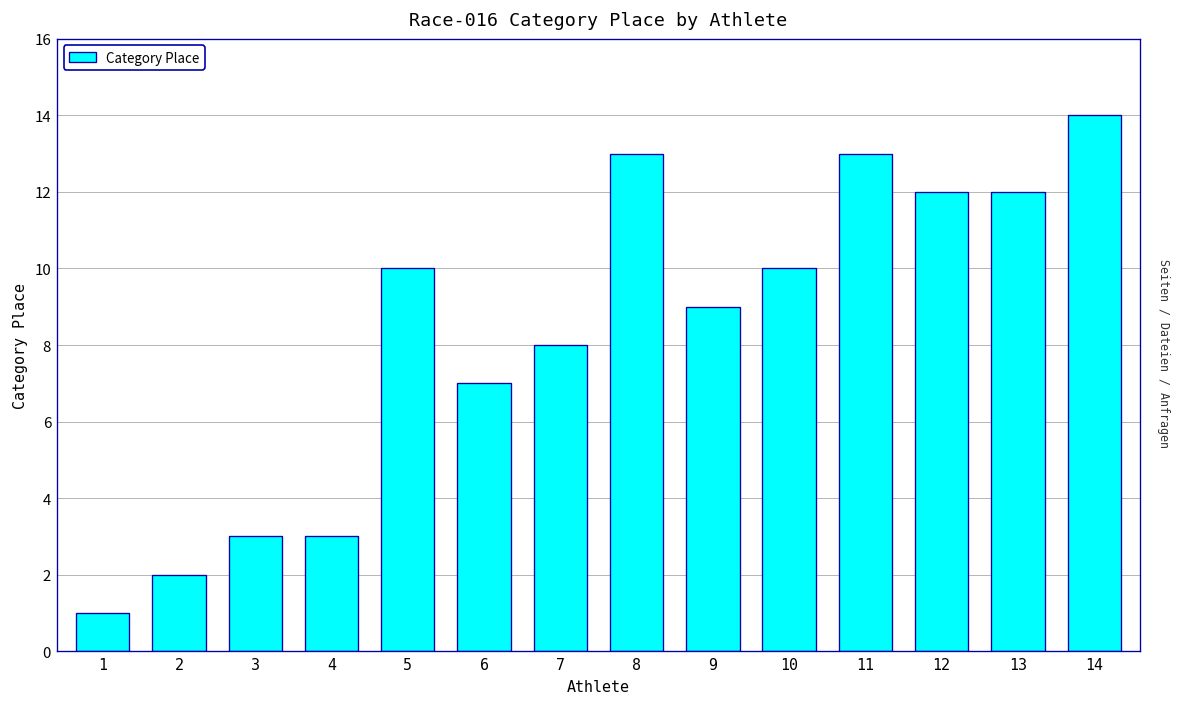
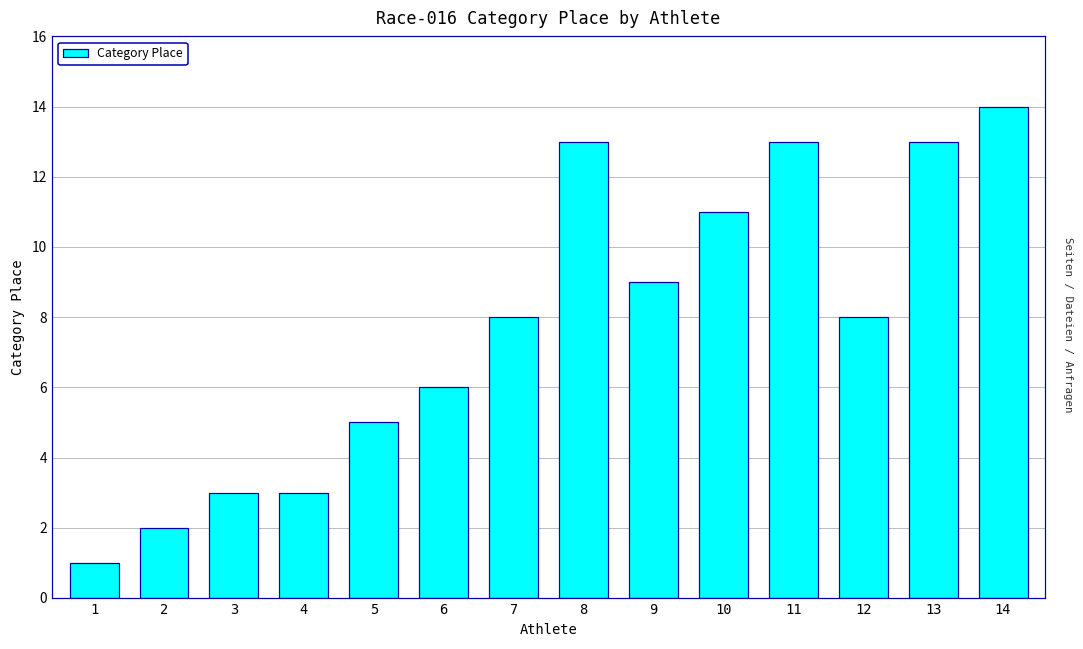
5: 10 -> 5
6: 7 -> 6
10: 10 -> 11
12: 12 -> 8
13: 12 -> 13
